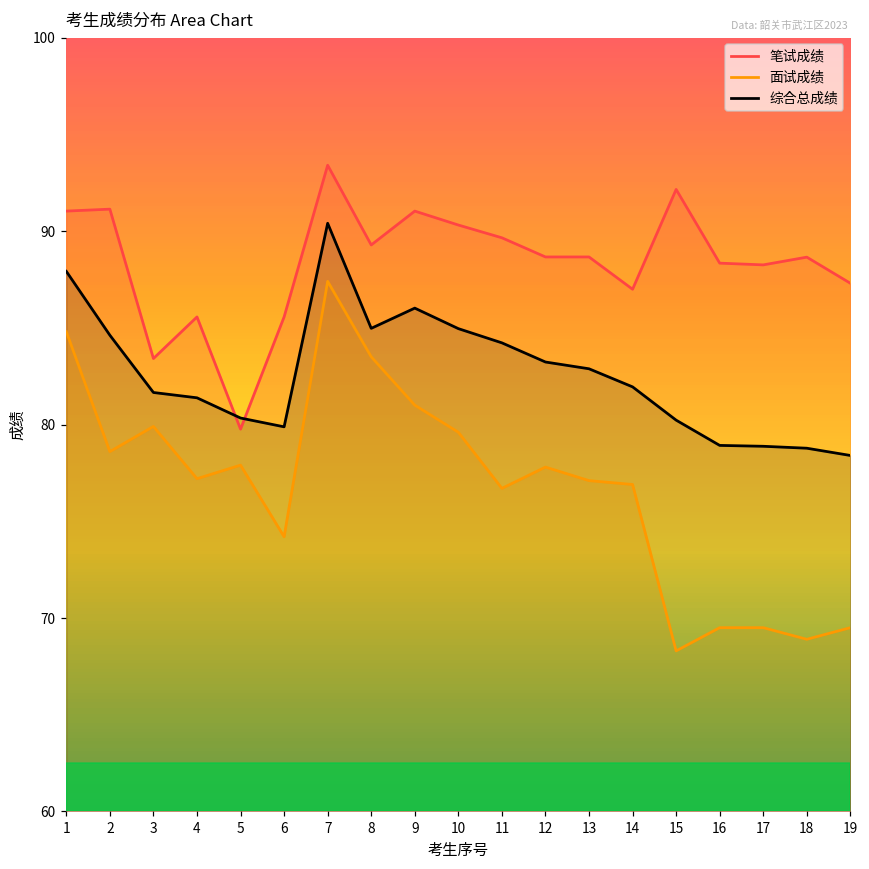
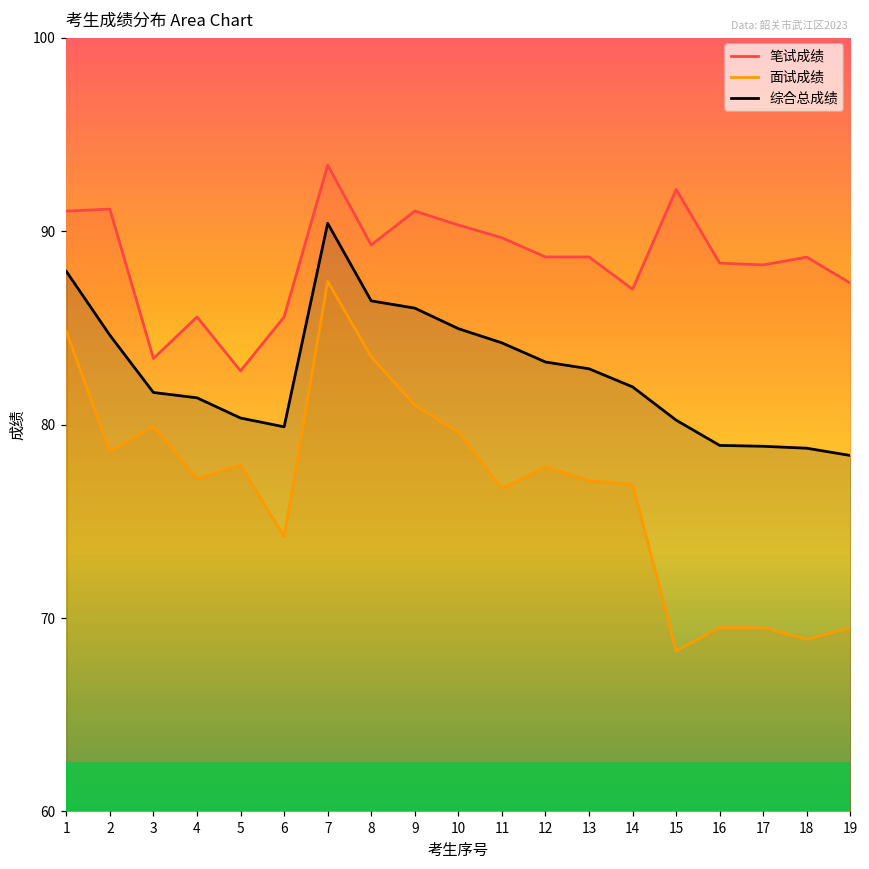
笔试成绩, 5: 79.8 -> 82.8
综合总成绩, 8: 85.0 -> 86.4
